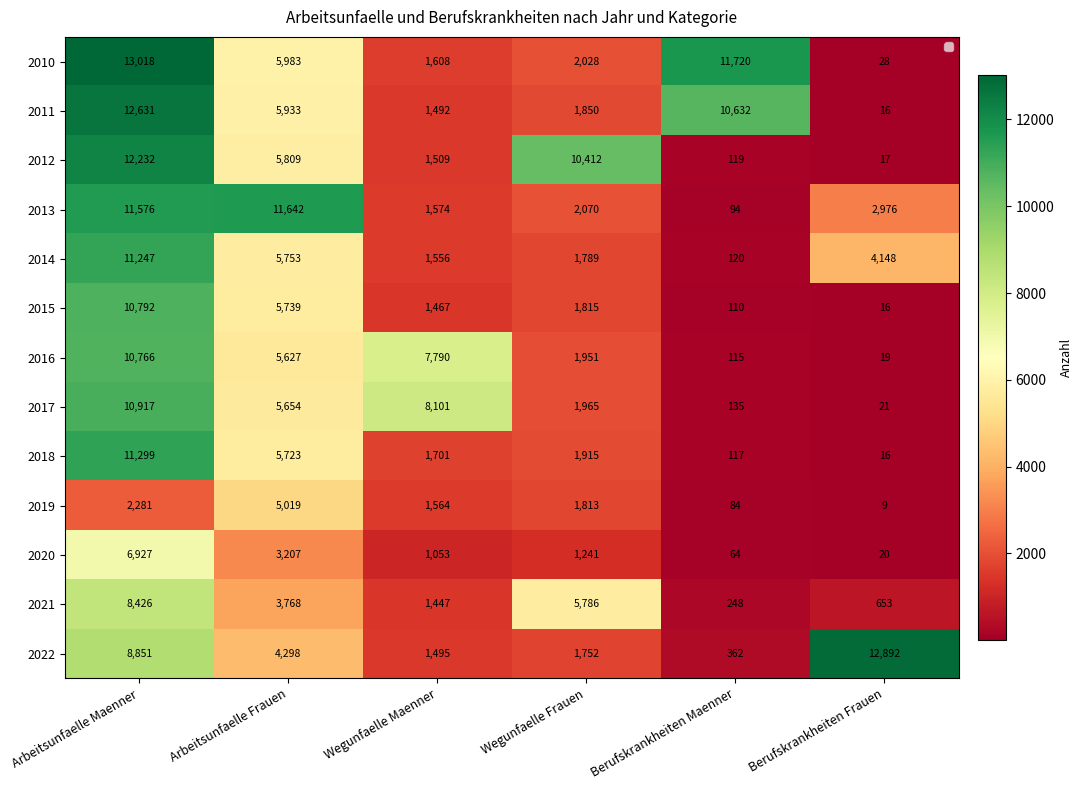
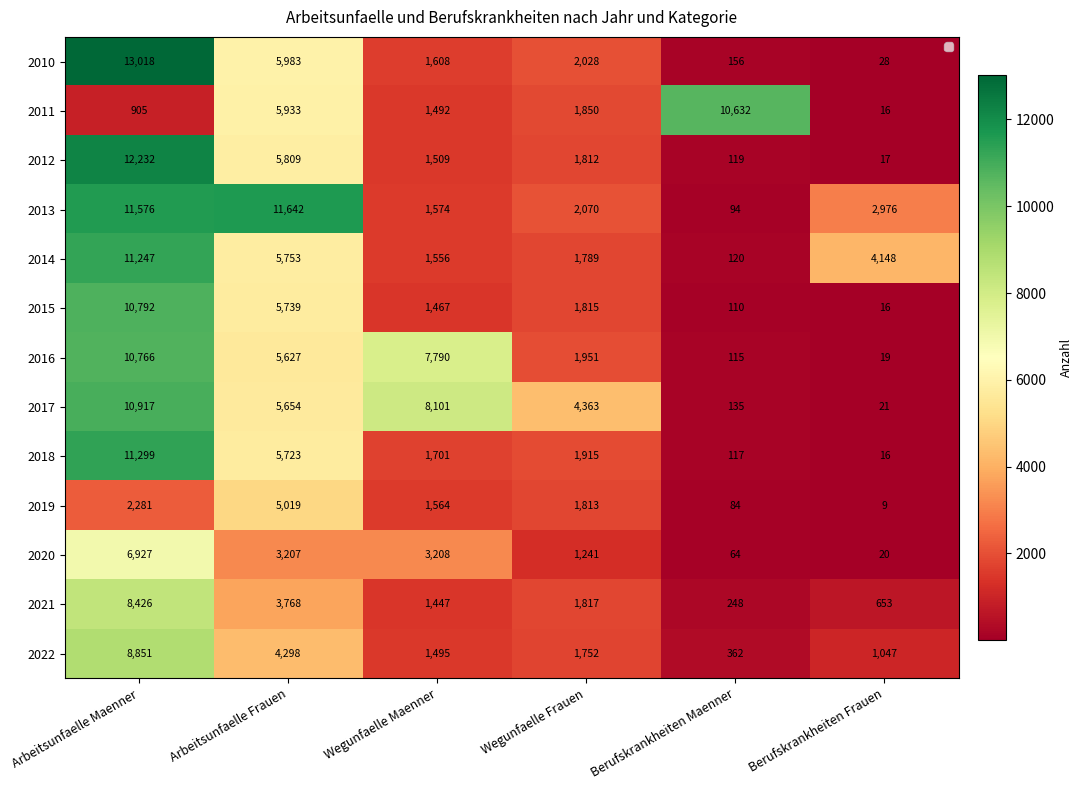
2010, Berufskrankheiten Maenner: 11,720 -> 156
2011, Arbeitsunfaelle Maenner: 12,631 -> 905
2012, Wegunfaelle Frauen: 10,412 -> 1,812
2017, Wegunfaelle Frauen: 1,965 -> 4,363
2020, Wegunfaelle Maenner: 1,053 -> 3,208
2021, Wegunfaelle Frauen: 5,786 -> 1,817
2022, Berufskrankheiten Frauen: 12,892 -> 1,047
